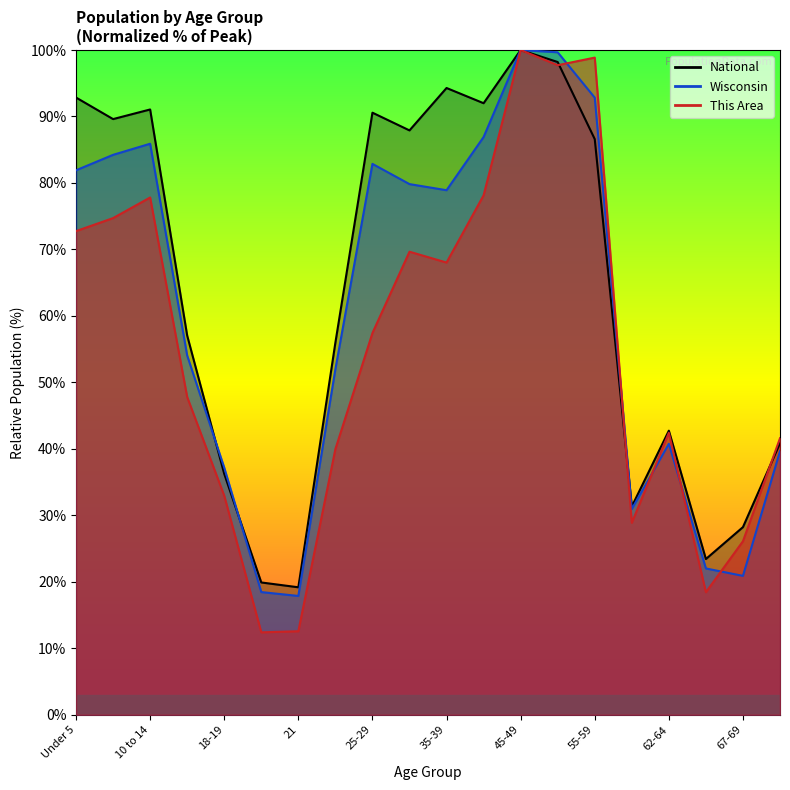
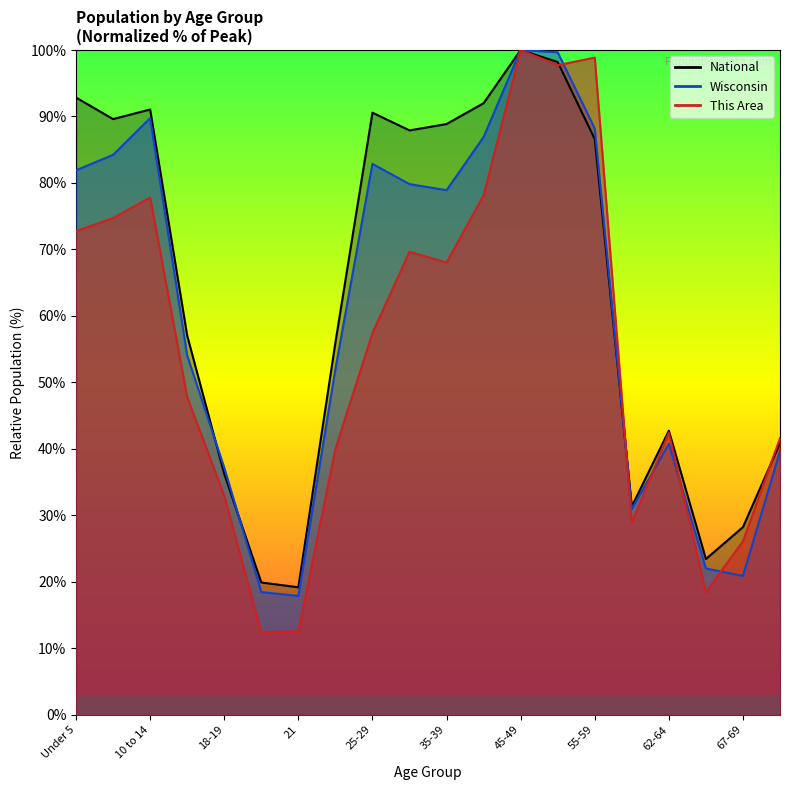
Wisconsin, 10 to 14: 86% -> 90%
National, 35-39: 94% -> 89%
Wisconsin, 55-59: 93% -> 88%
